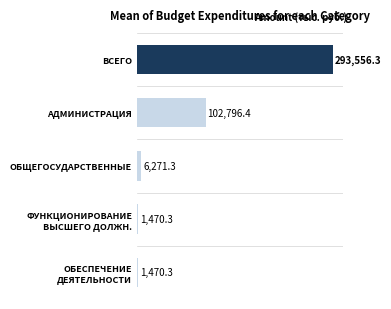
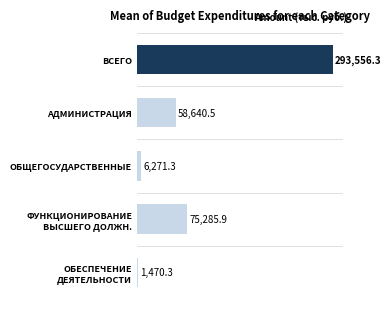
АДМИНИСТРАЦИЯ: 102,796.4 -> 58,640.5
ФУНКЦИОНИРОВАНИЕ ВЫСШЕГО ДОЛЖН.: 1,470.3 -> 75,285.9
